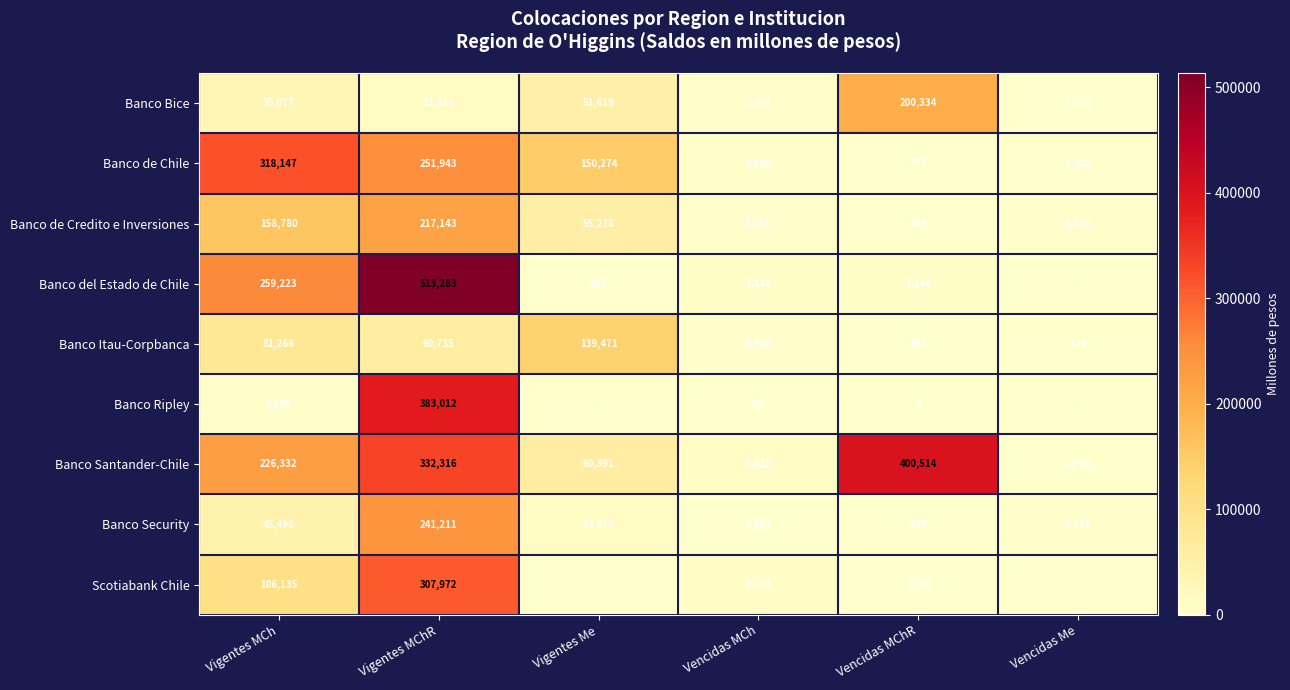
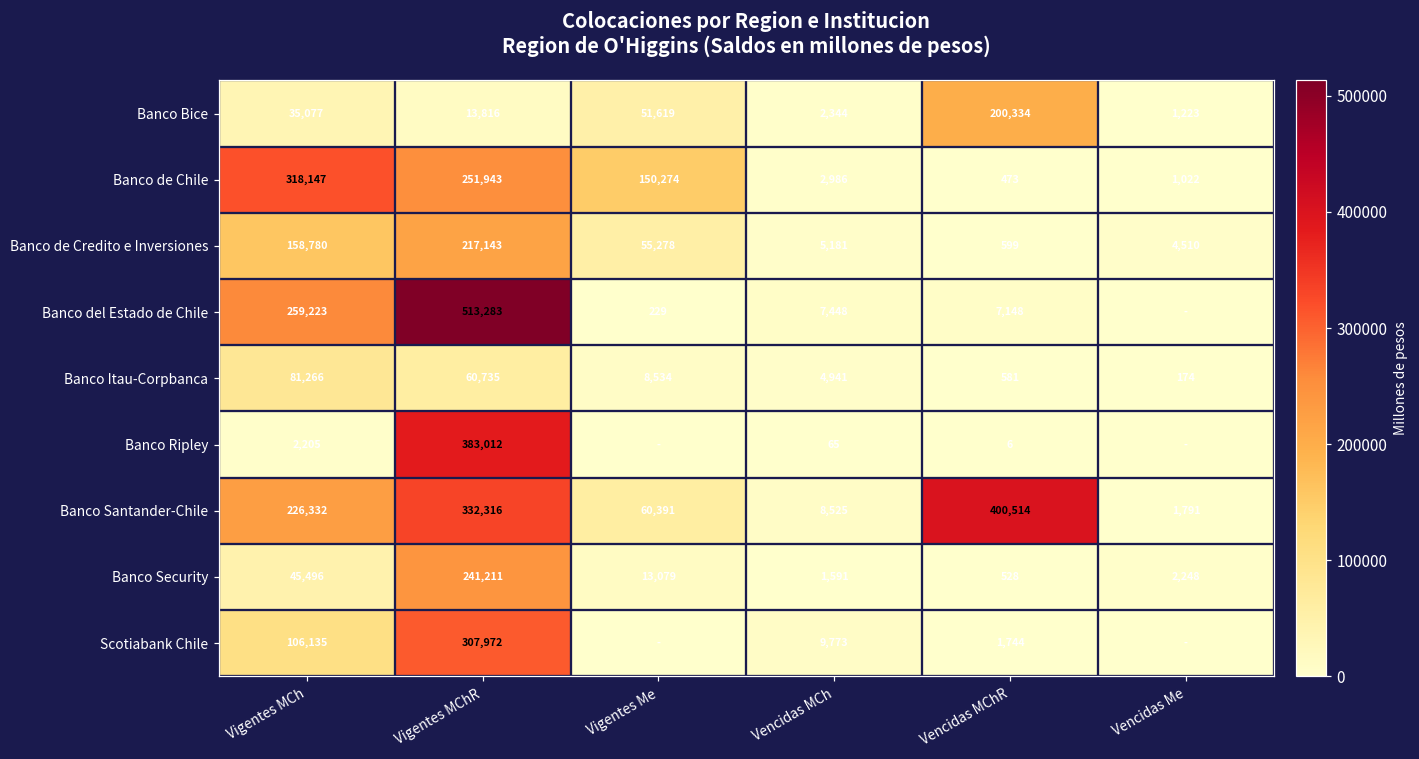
Banco Itau-Corpbanca, Vigentes Me: 139,471 -> 8,534
